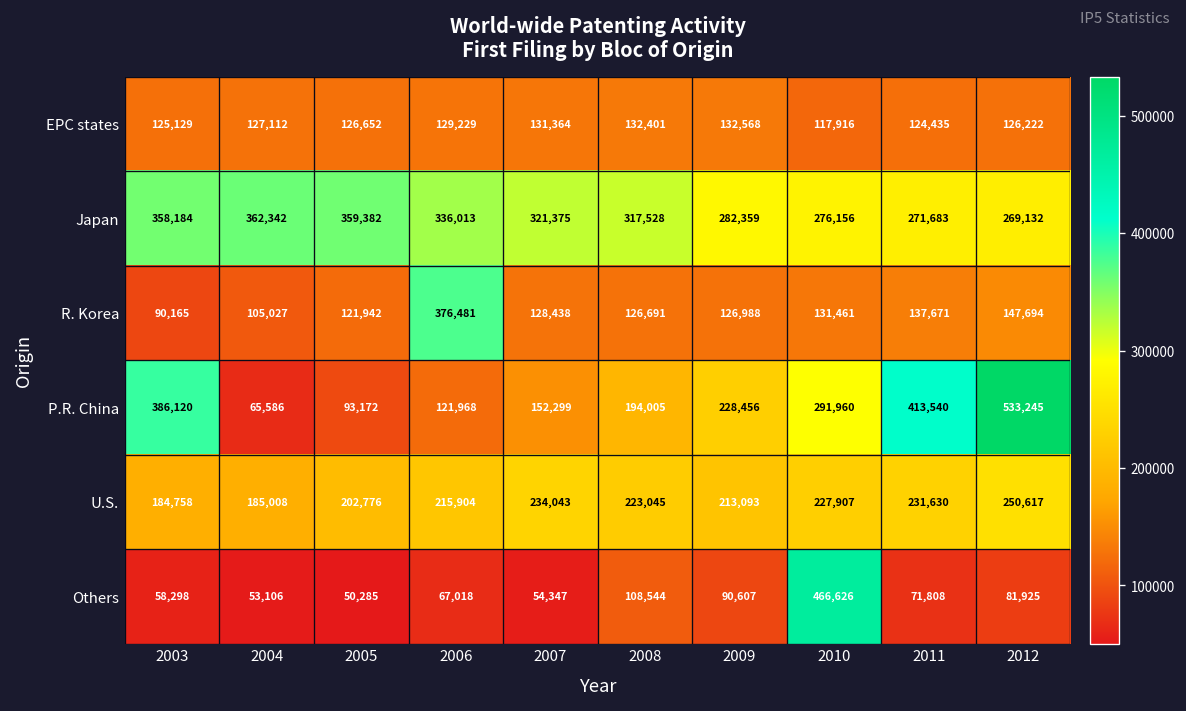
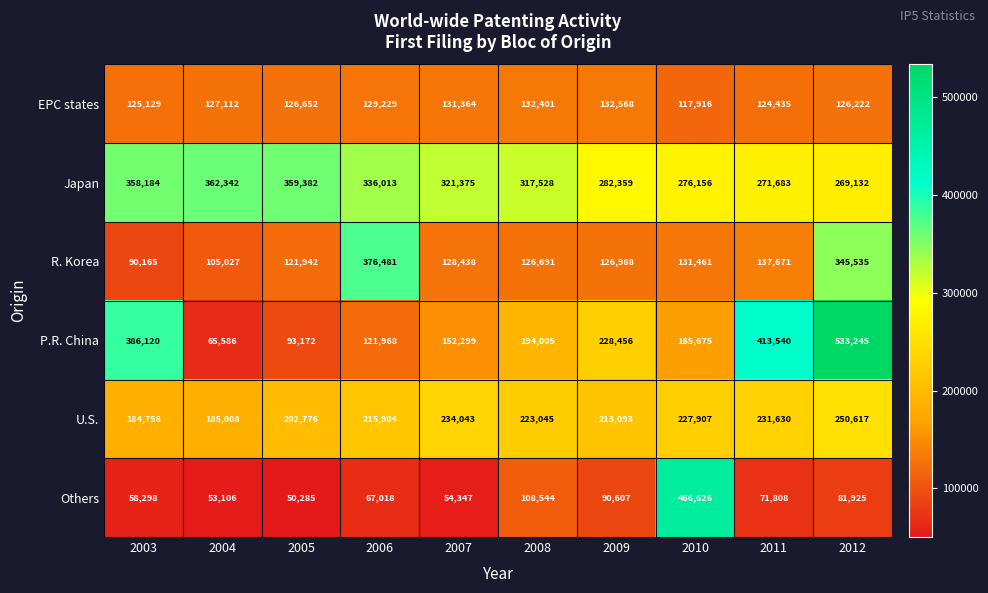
R. Korea, 2012: 147,694 -> 345,535
P.R. China, 2010: 291,960 -> 165,675
